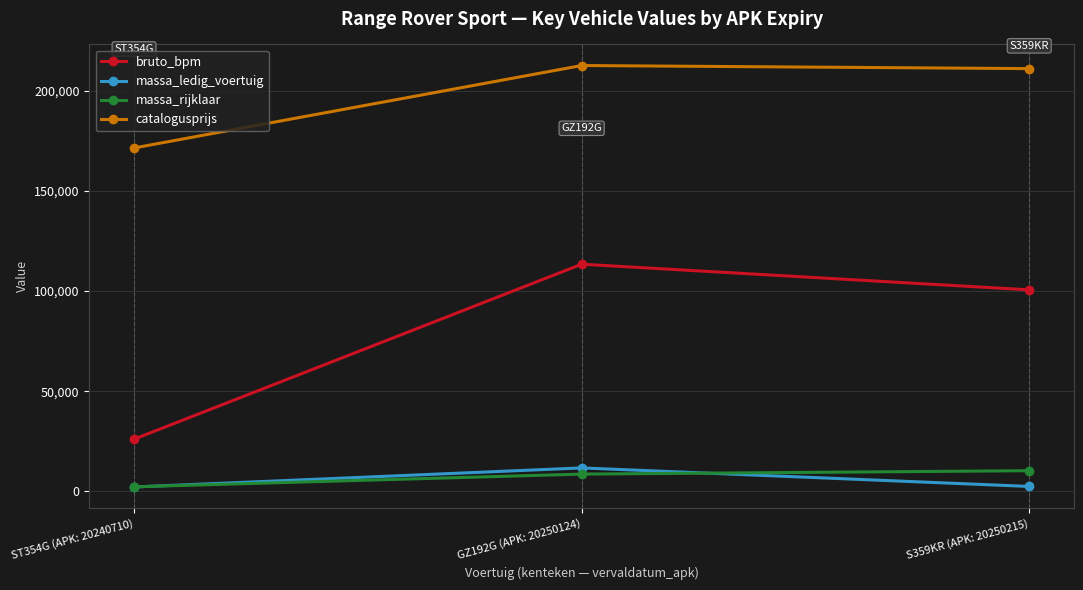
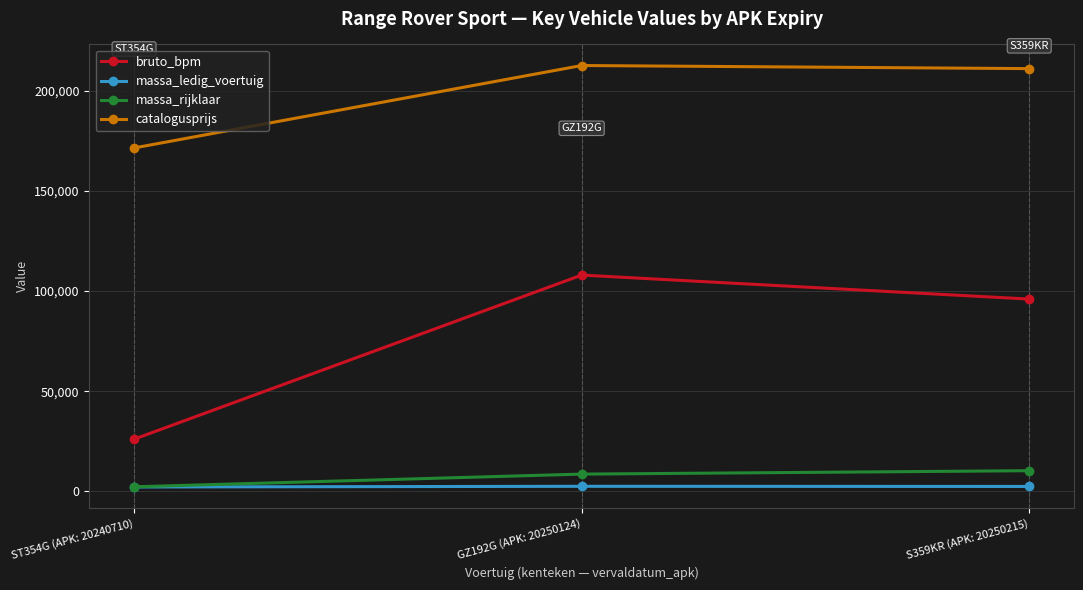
bruto_bpm, GZ192G (APK: 20250124): 113,000 -> 108,000
massa_ledig_voertuig, GZ192G (APK: 20250124): 12,000 -> 2,000
bruto_bpm, S359KR (APK: 20250215): 101,000 -> 96,000
